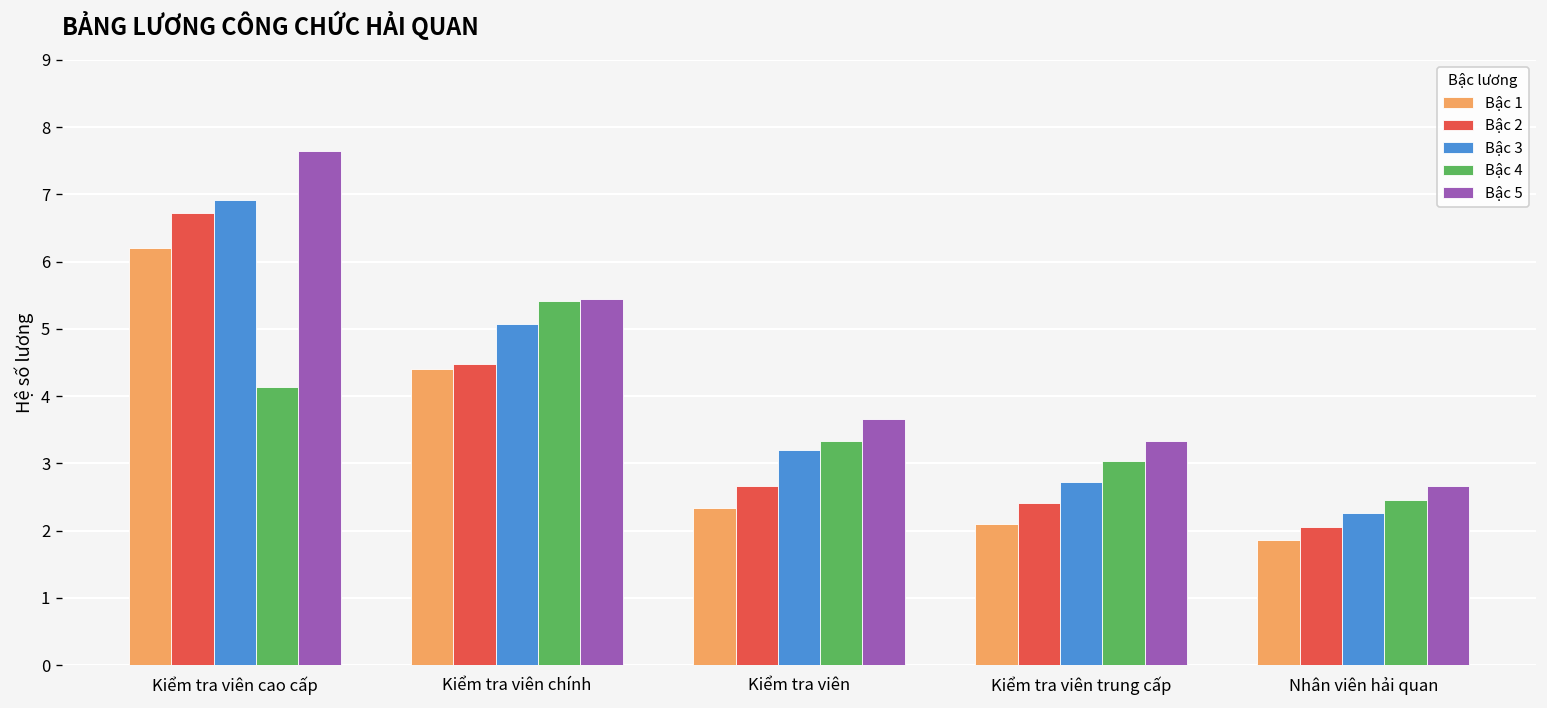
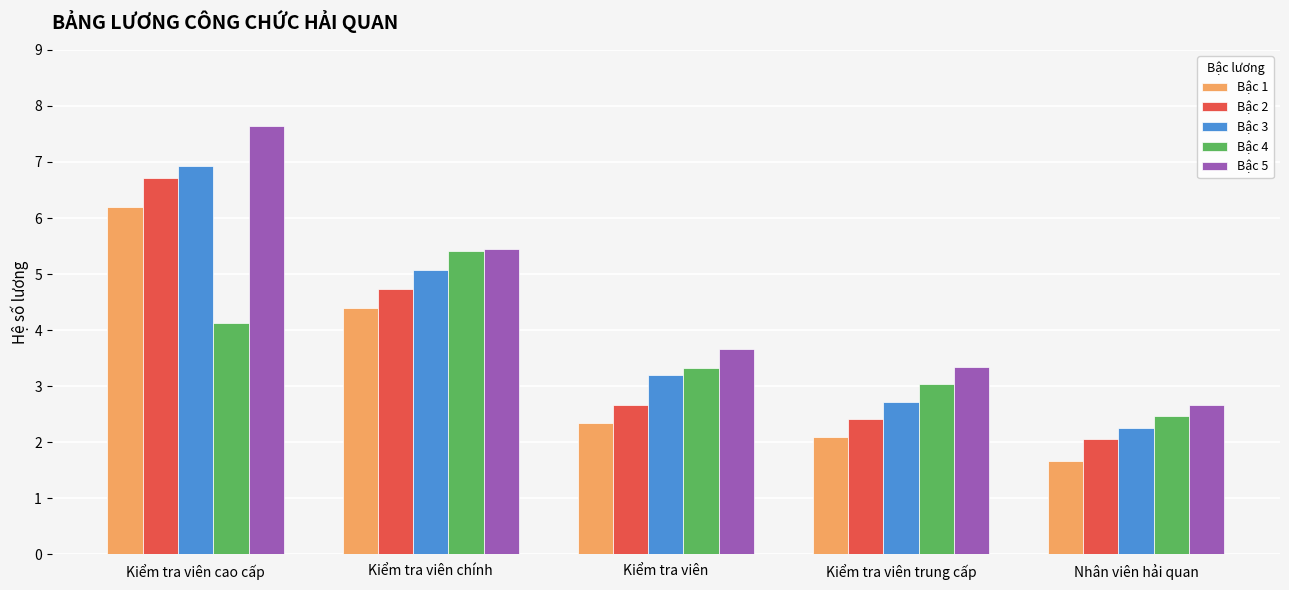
Bậc 2, Kiểm tra viên chính: 4.5 -> 4.7
Bậc 1, Nhân viên hải quan: 1.9 -> 1.7
